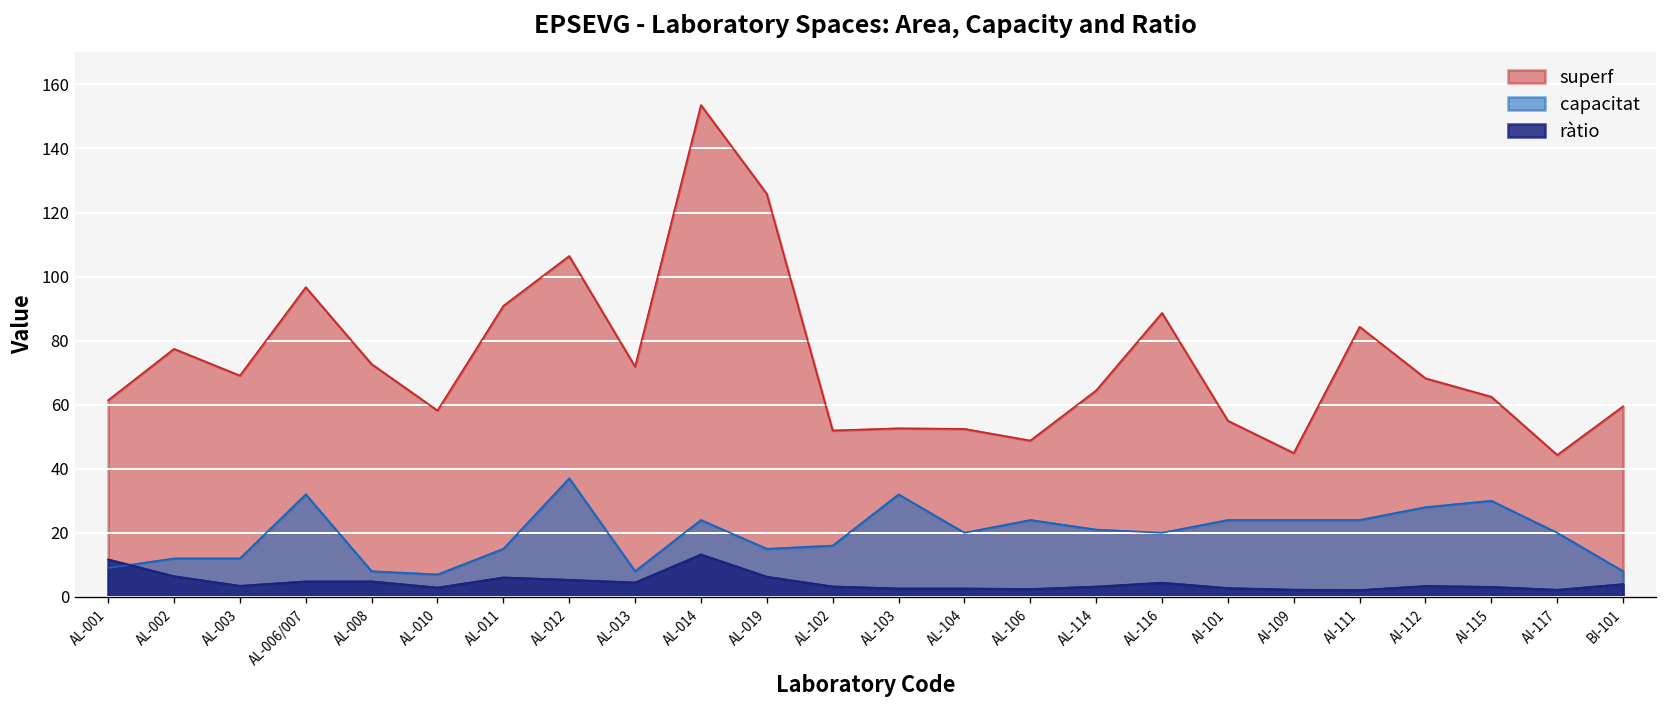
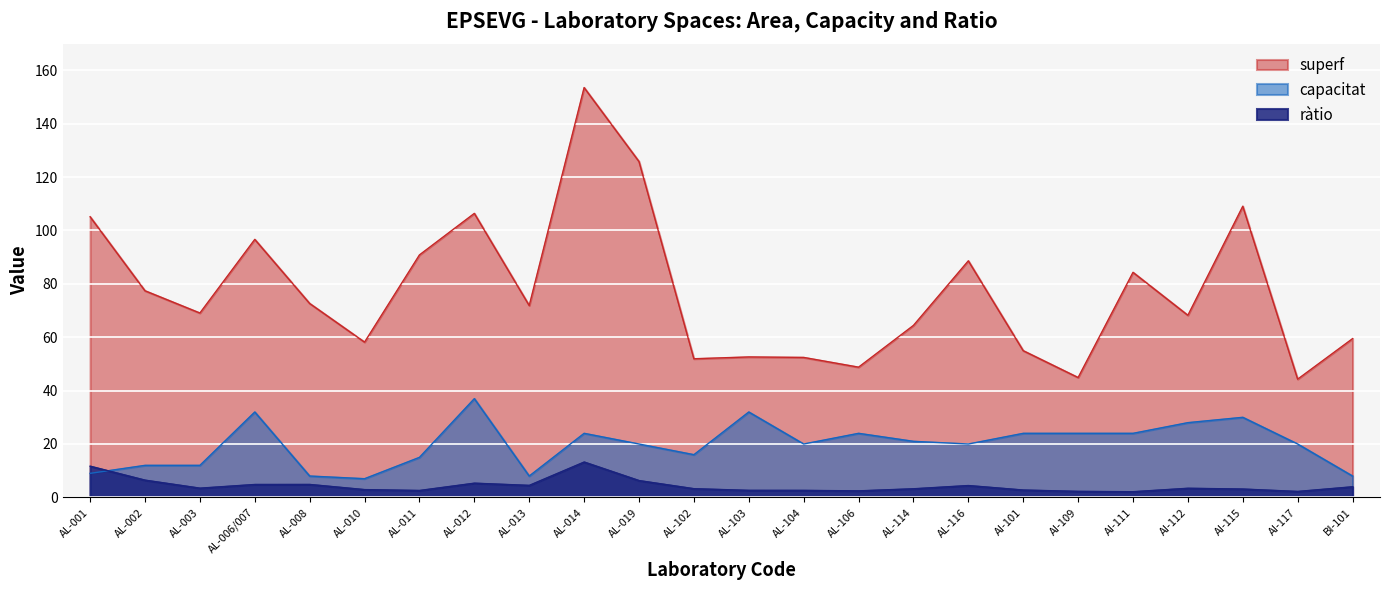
superf, AL-001: 61 -> 105
ràtio, AL-011: 6 -> 3
capacitat, AL-019: 15 -> 20
superf, AI-115: 62 -> 109
